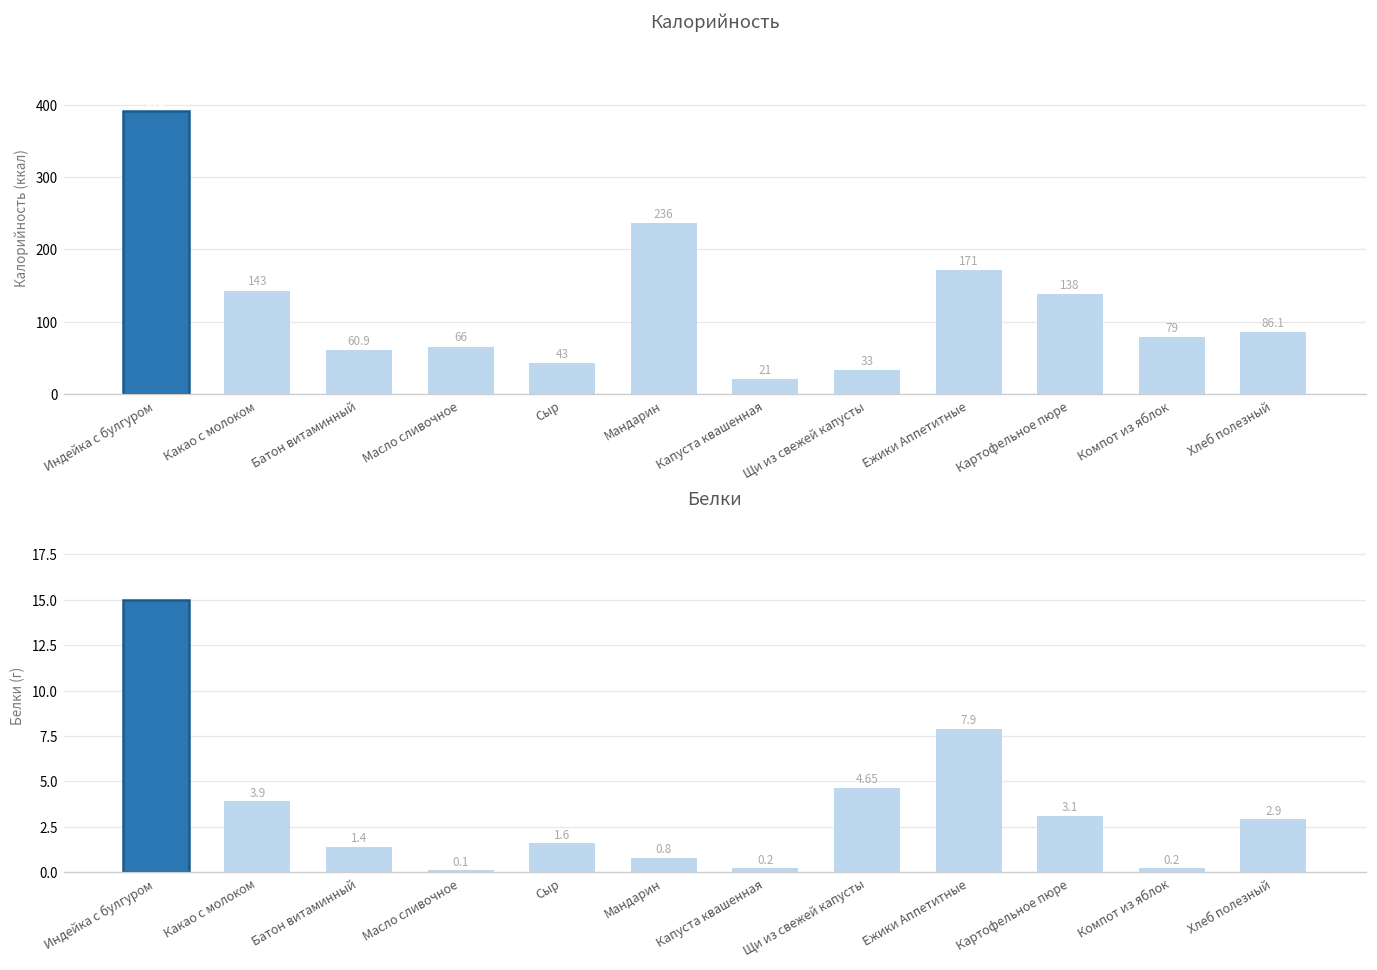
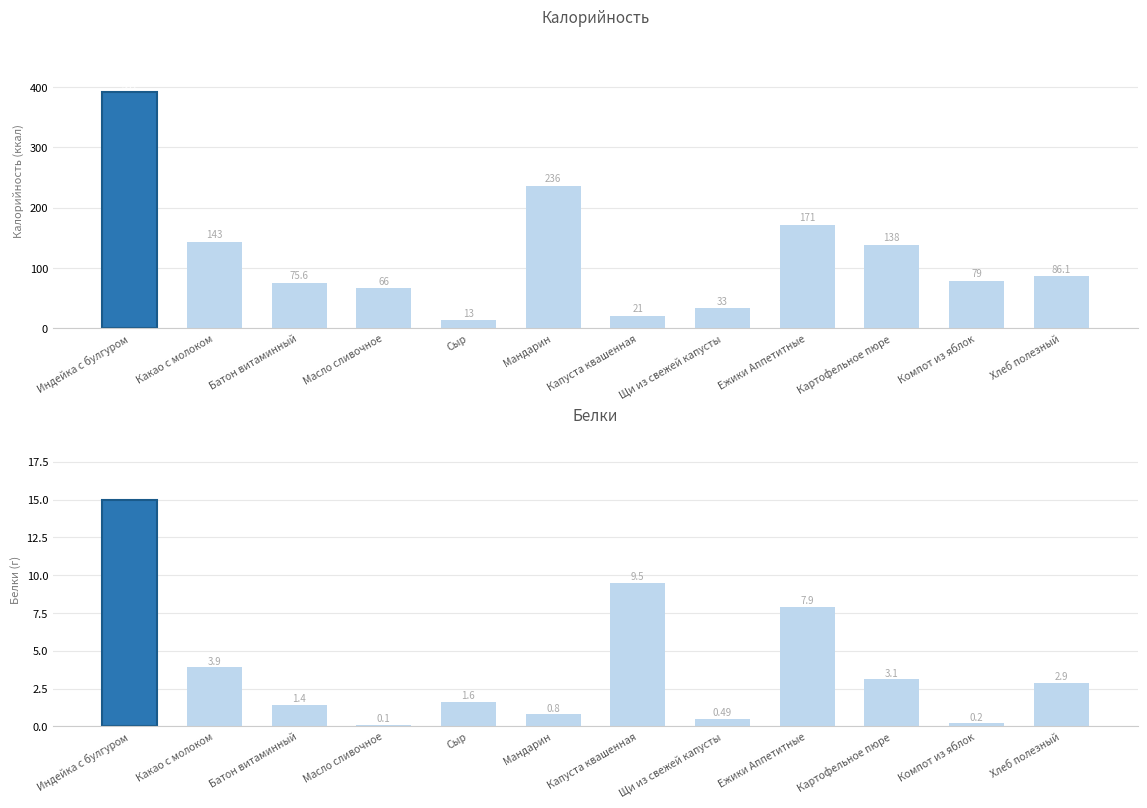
Калорийность, Батон витаминный: 60.9 -> 75.6
Калорийность, Сыр: 43 -> 13
Белки, Капуста квашенная: 0.2 -> 9.5
Белки, Щи из свежей капусты: 4.65 -> 0.49
